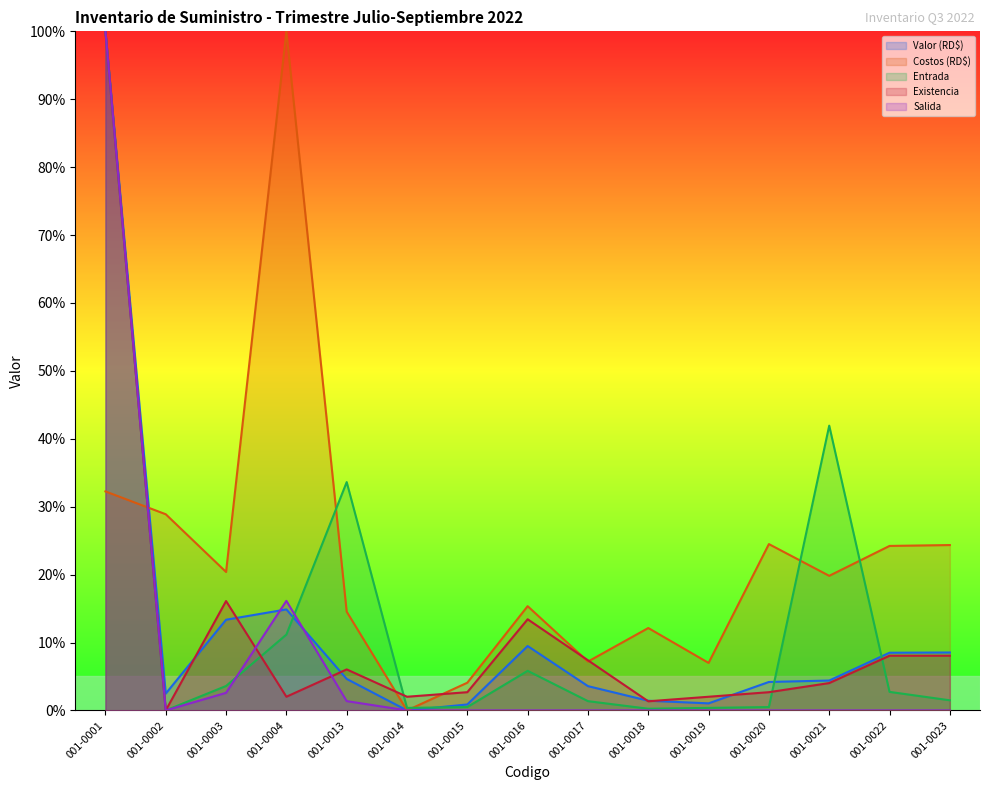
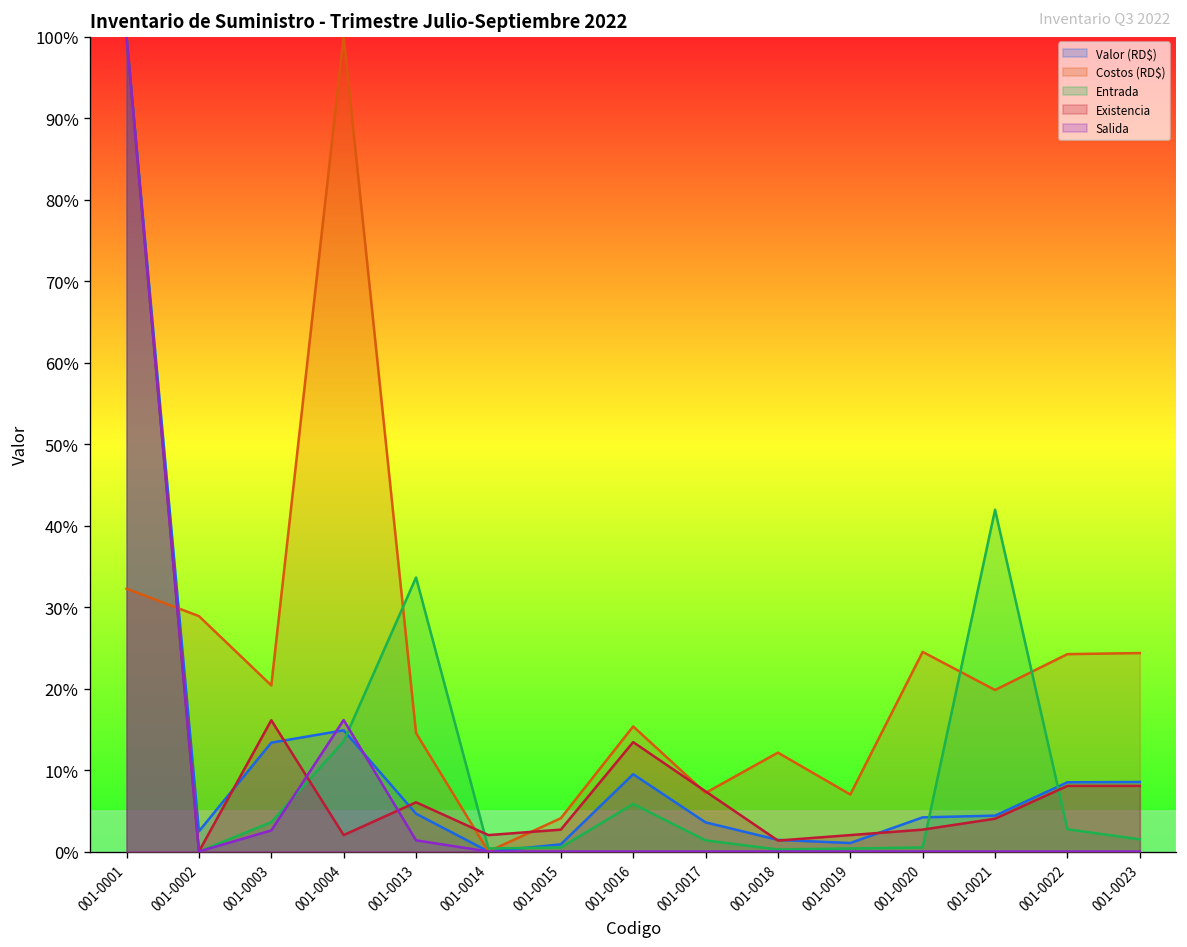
Entrada, 001-0004: 11% -> 14%
